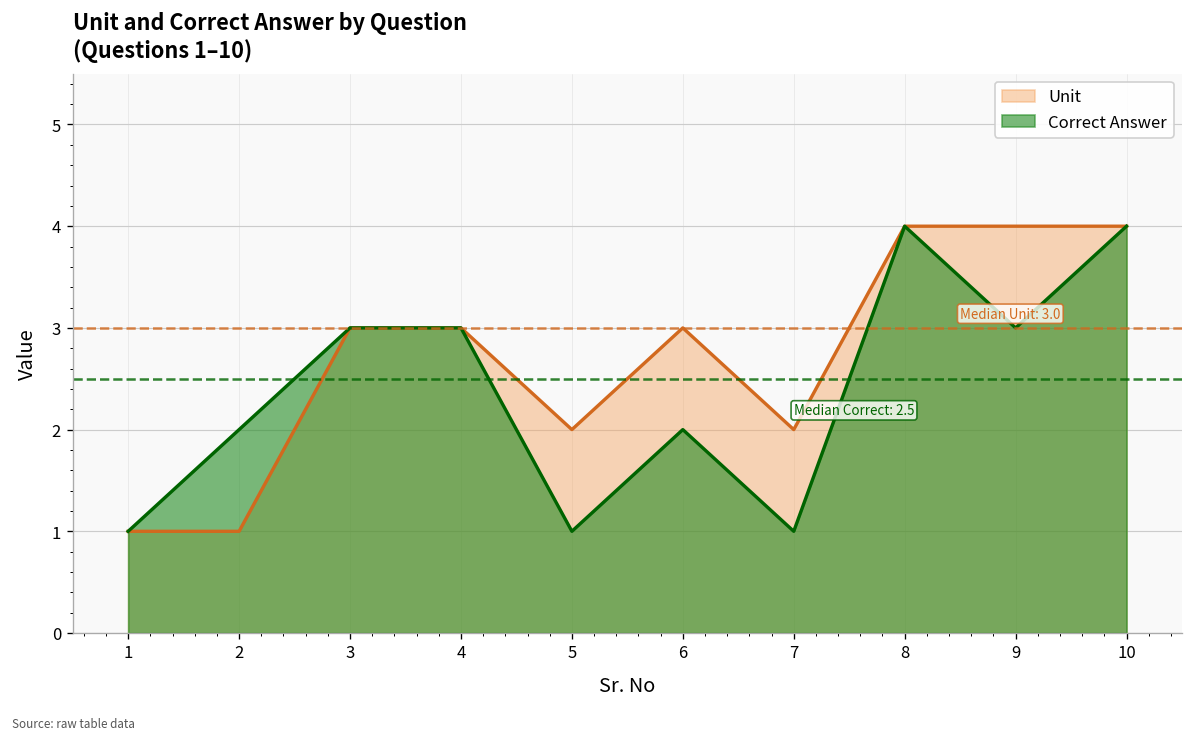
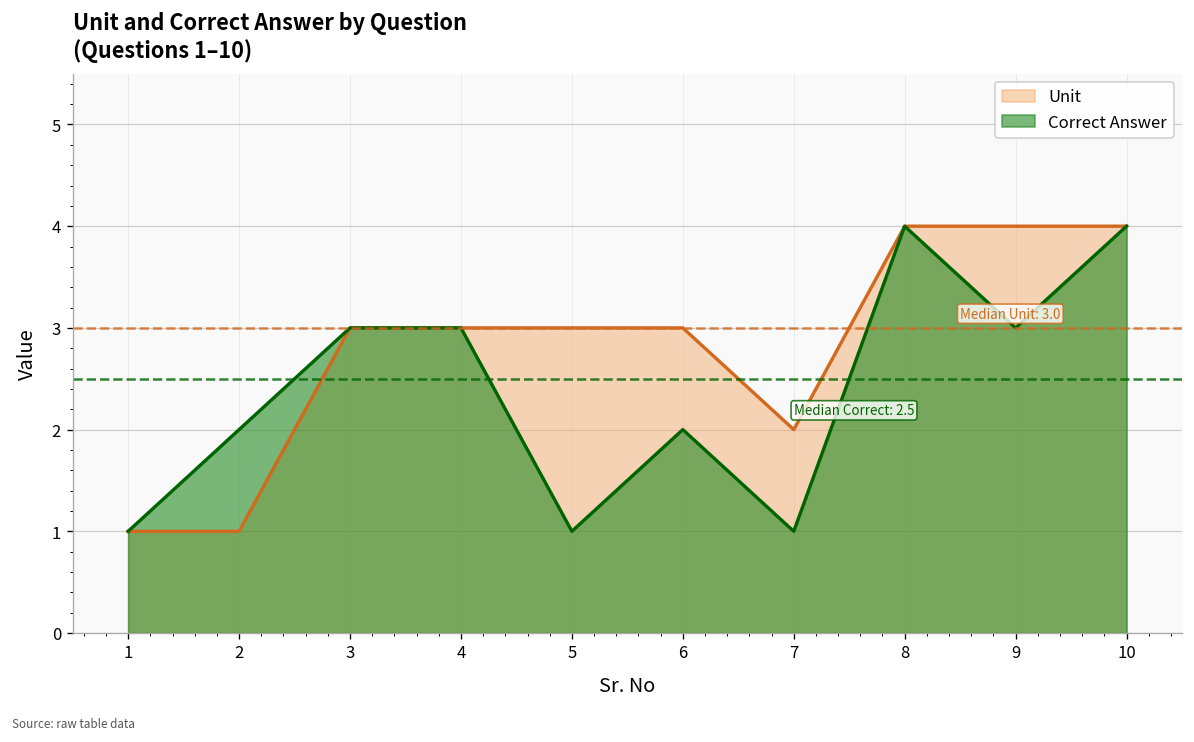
Unit, 5: 2 -> 3
